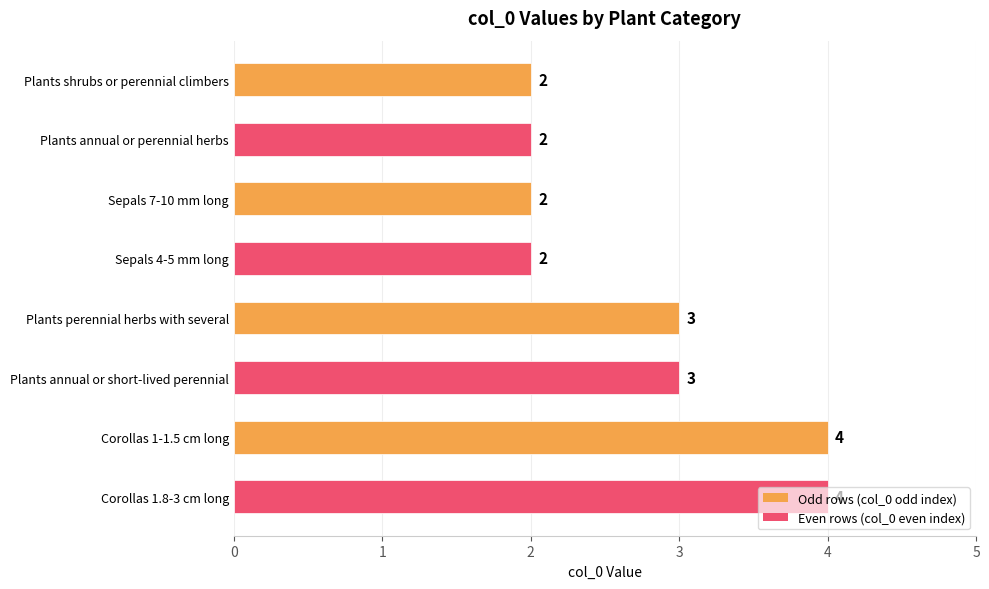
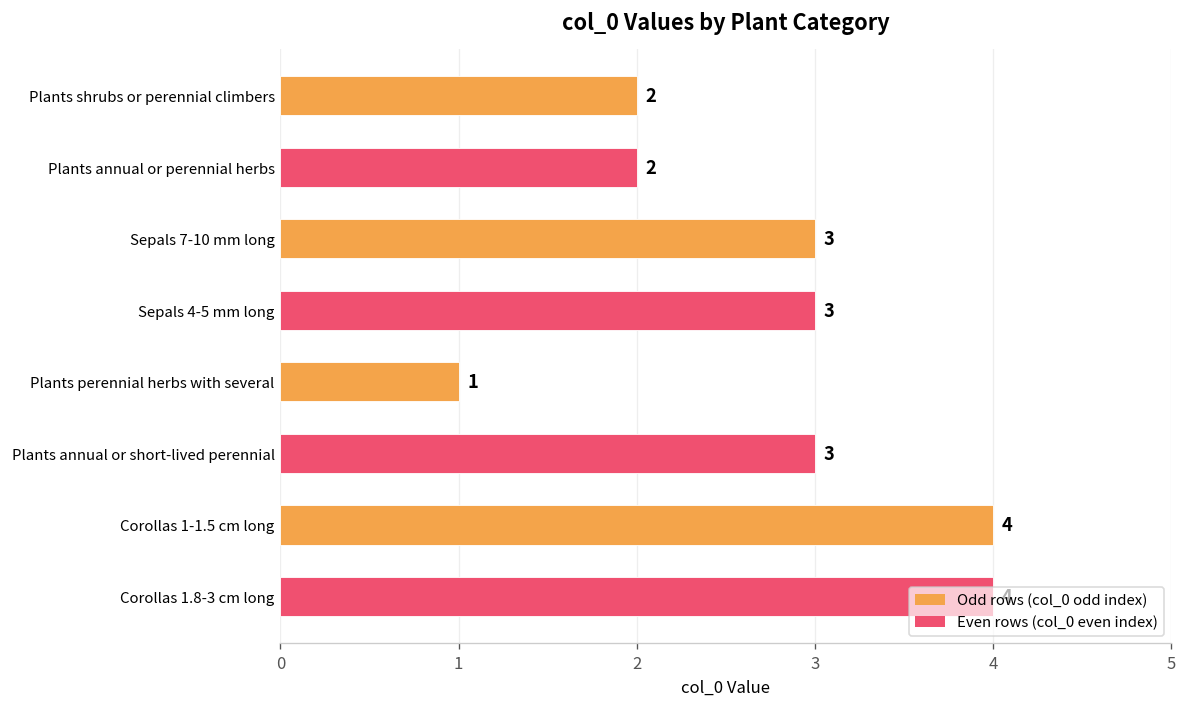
Sepals 7-10 mm long: 2 -> 3
Sepals 4-5 mm long: 2 -> 3
Plants perennial herbs with several: 3 -> 1
